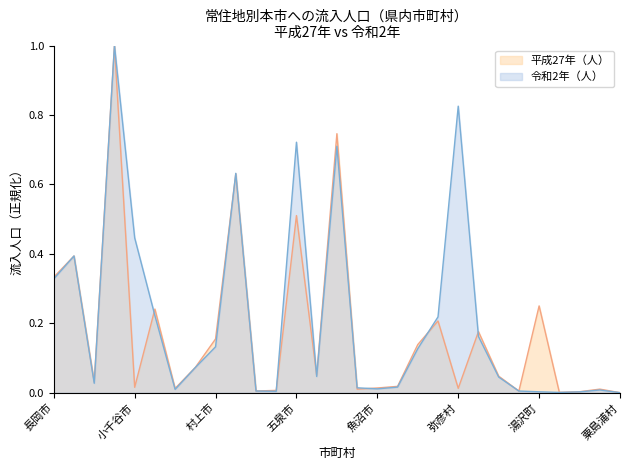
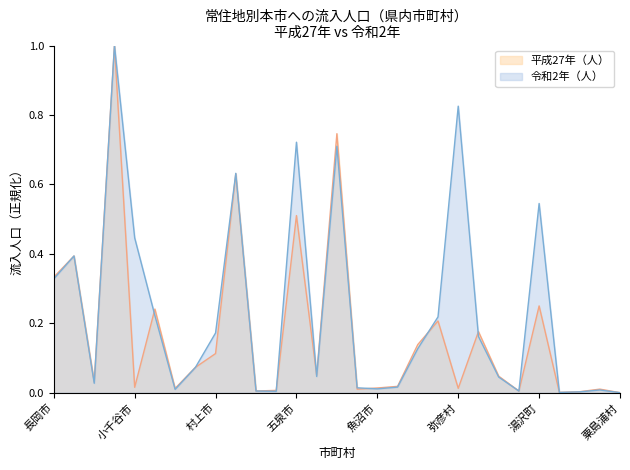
平成27年（人）, 村上市: 0.15 -> 0.11
令和2年（人）, 村上市: 0.13 -> 0.17
令和2年（人）, 湯沢町: 0.00 -> 0.55
